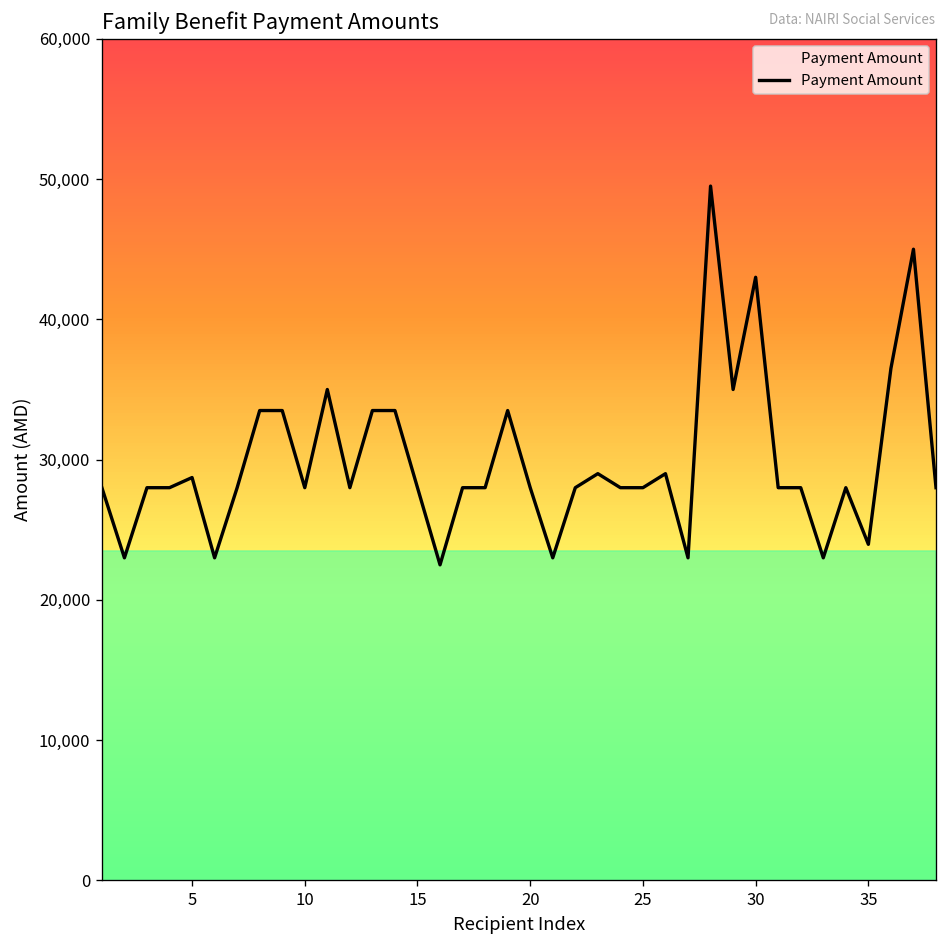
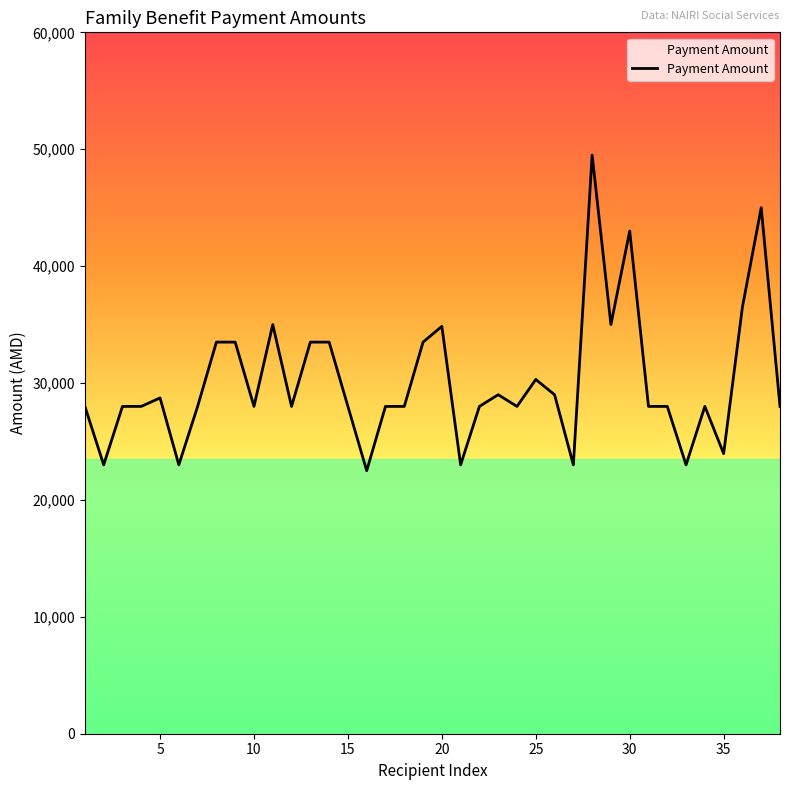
20: 28,000 -> 34,800
25: 28,000 -> 30,300
